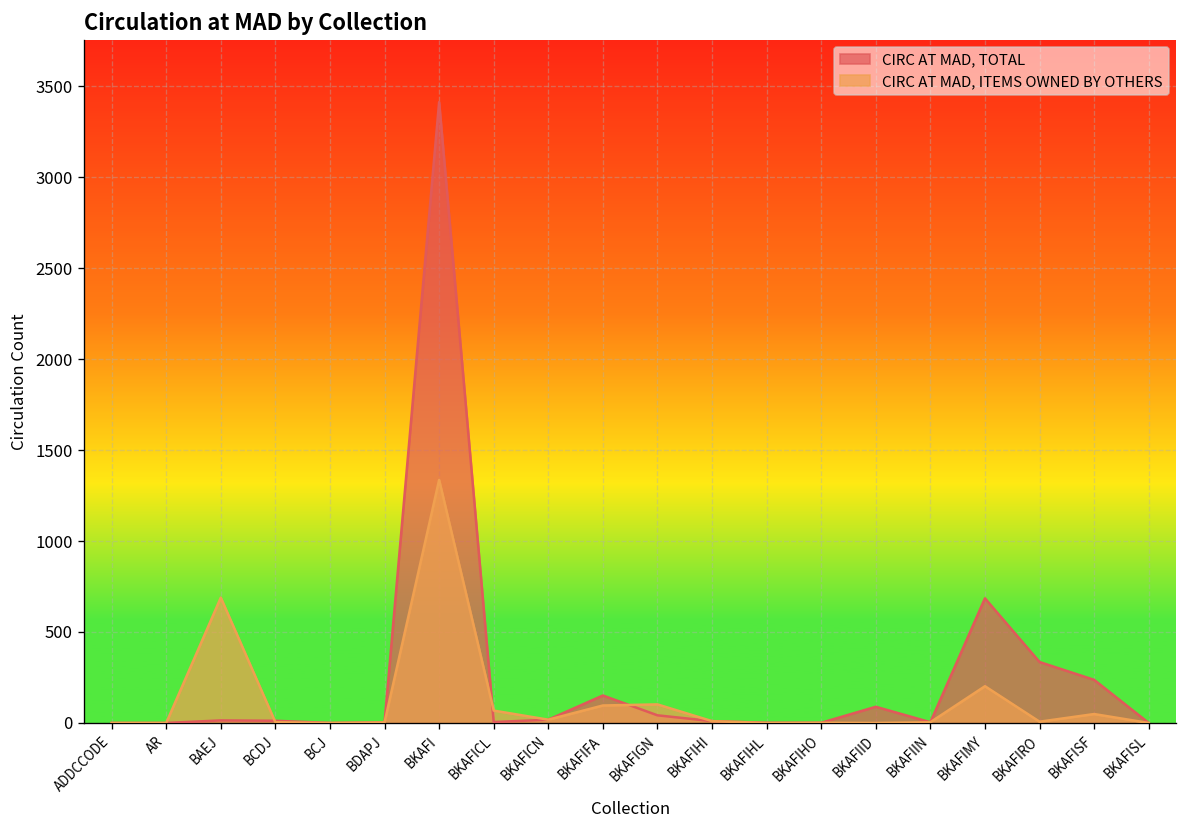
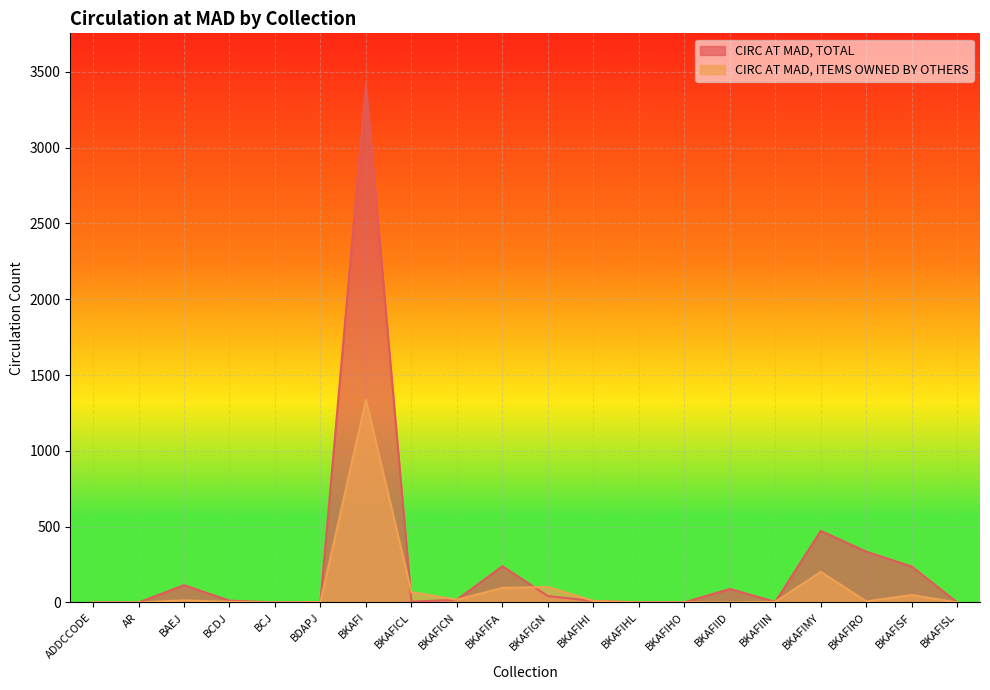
CIRC AT MAD, TOTAL, BAEJ: 10 -> 110
CIRC AT MAD, ITEMS OWNED BY OTHERS, BAEJ: 690 -> 10
CIRC AT MAD, TOTAL, BKAFIFA: 150 -> 240
CIRC AT MAD, TOTAL, BKAFIMY: 690 -> 470
